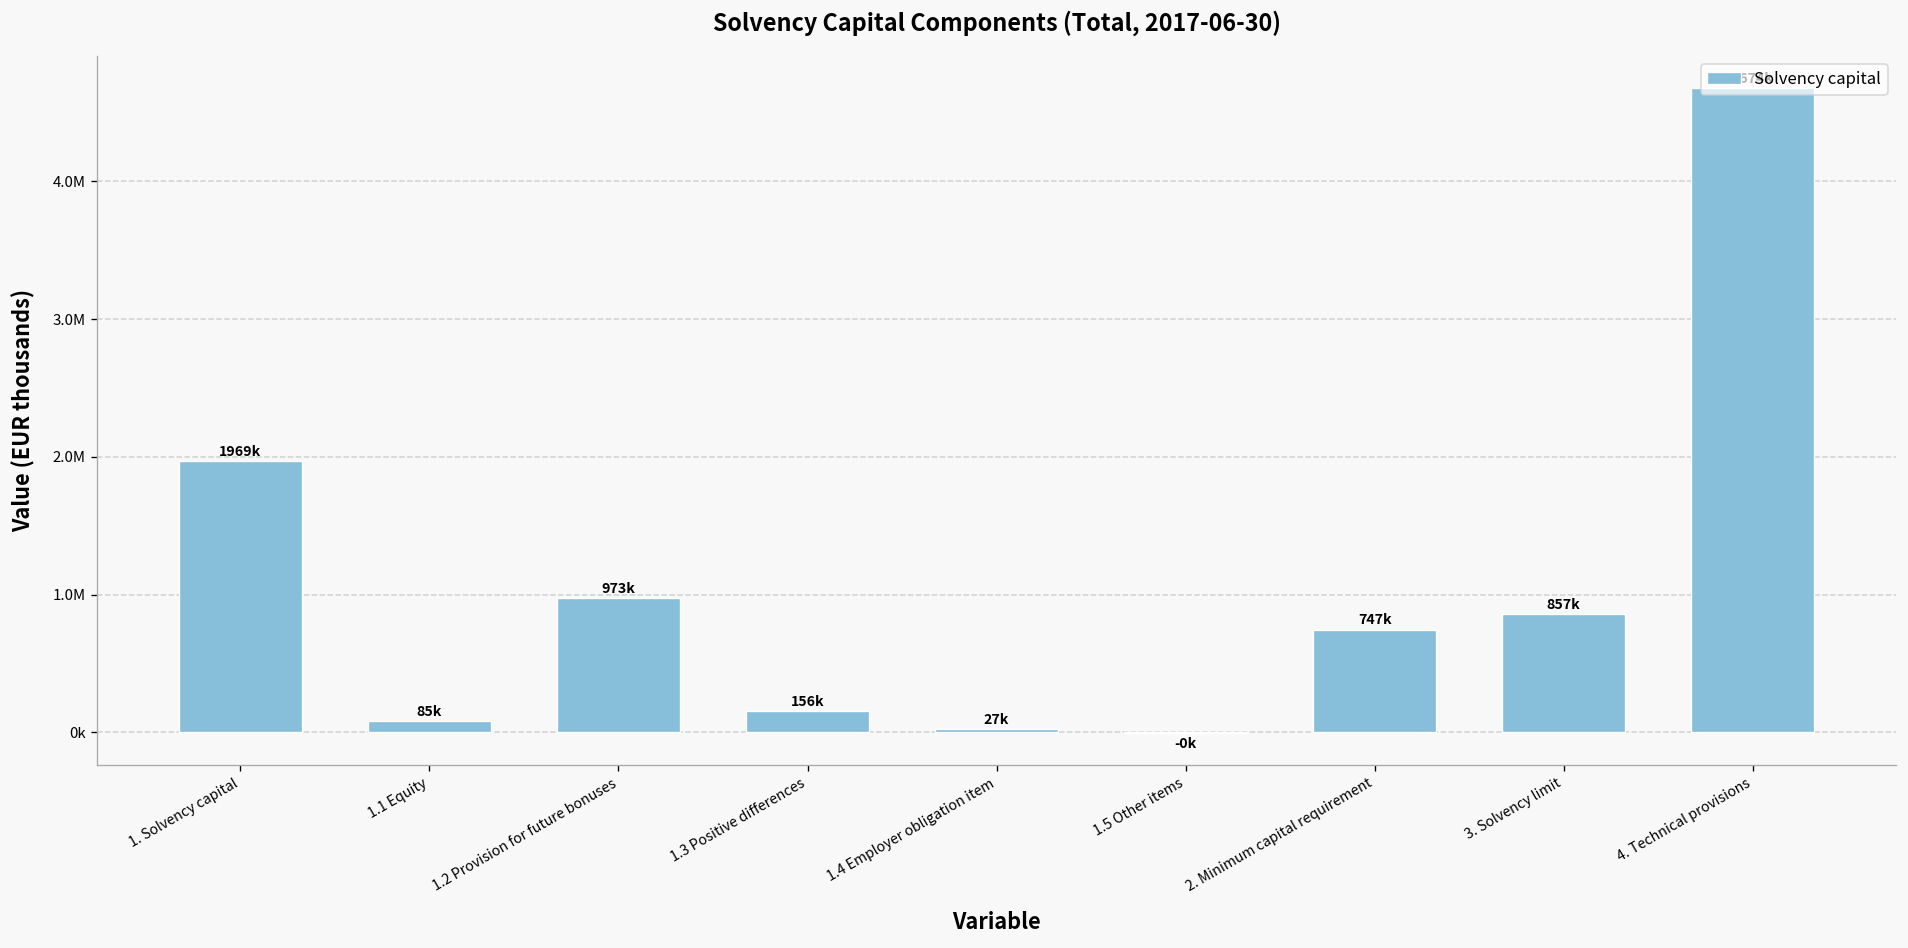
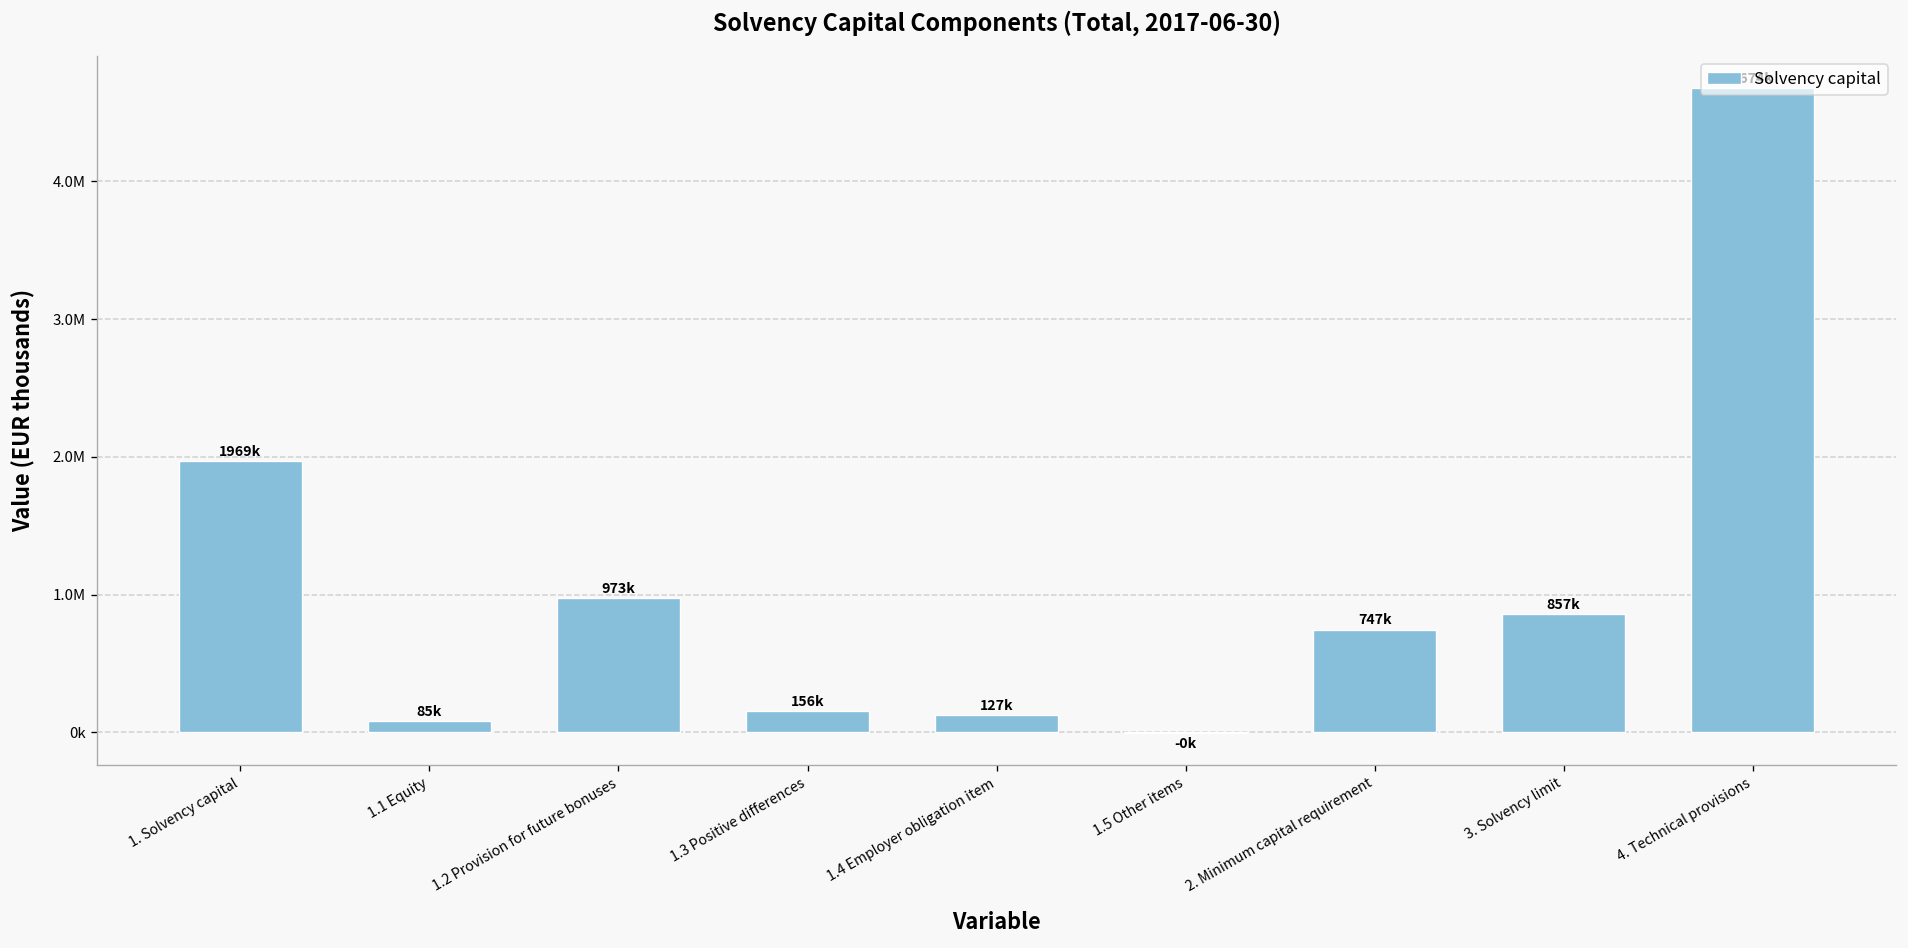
1.4 Employer obligation item: 27k -> 127k
